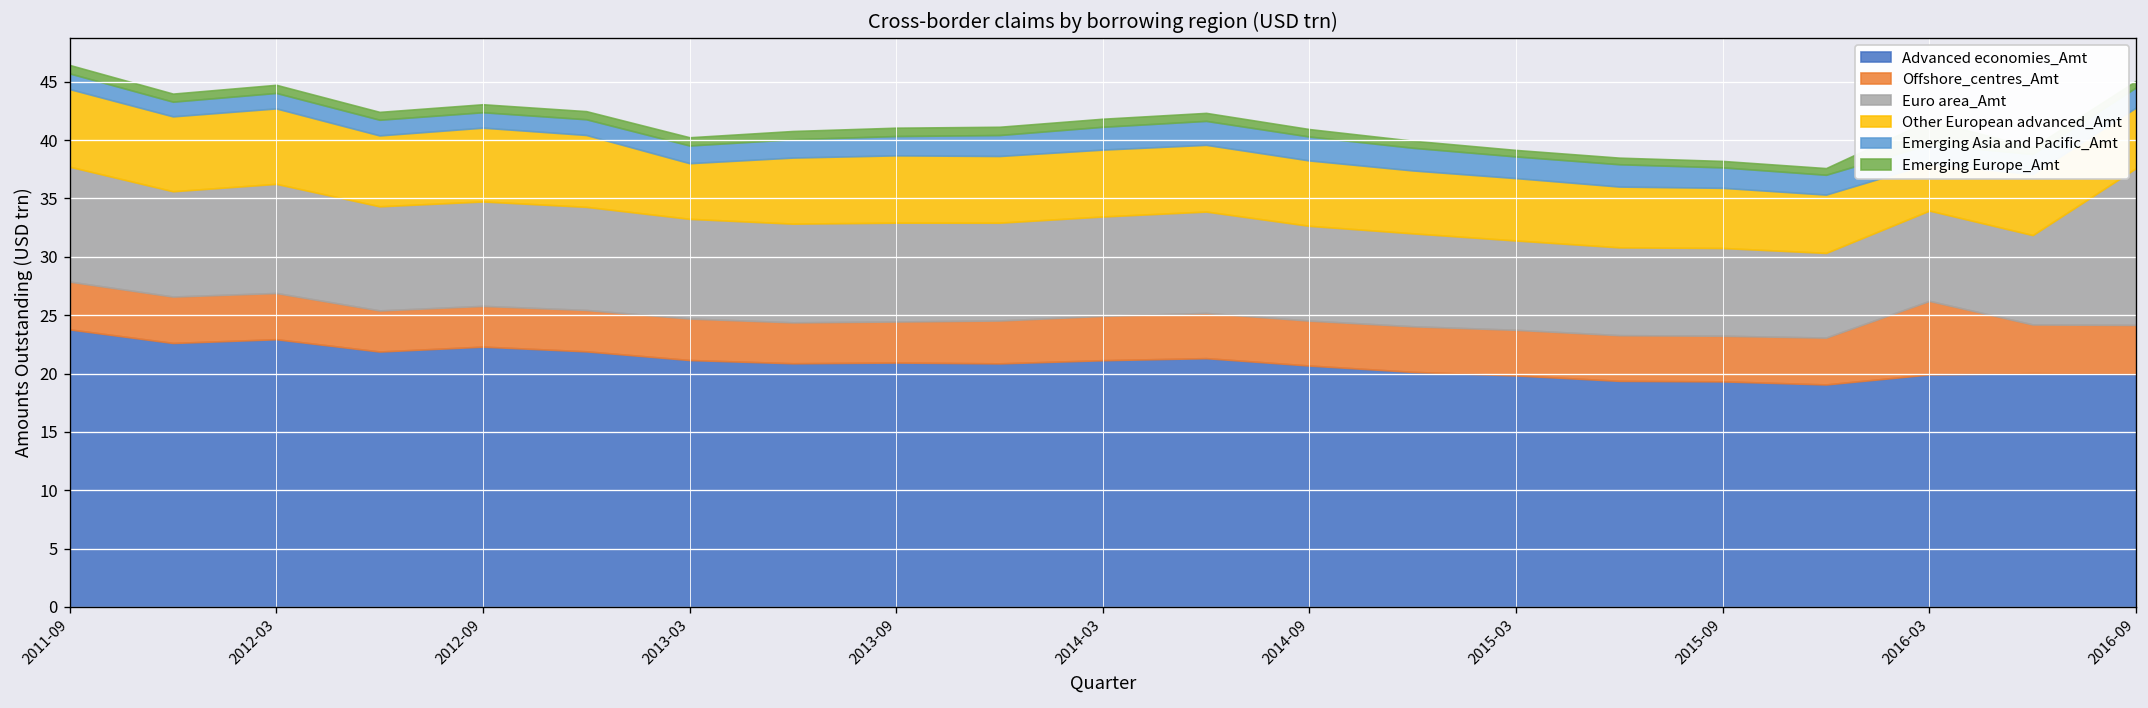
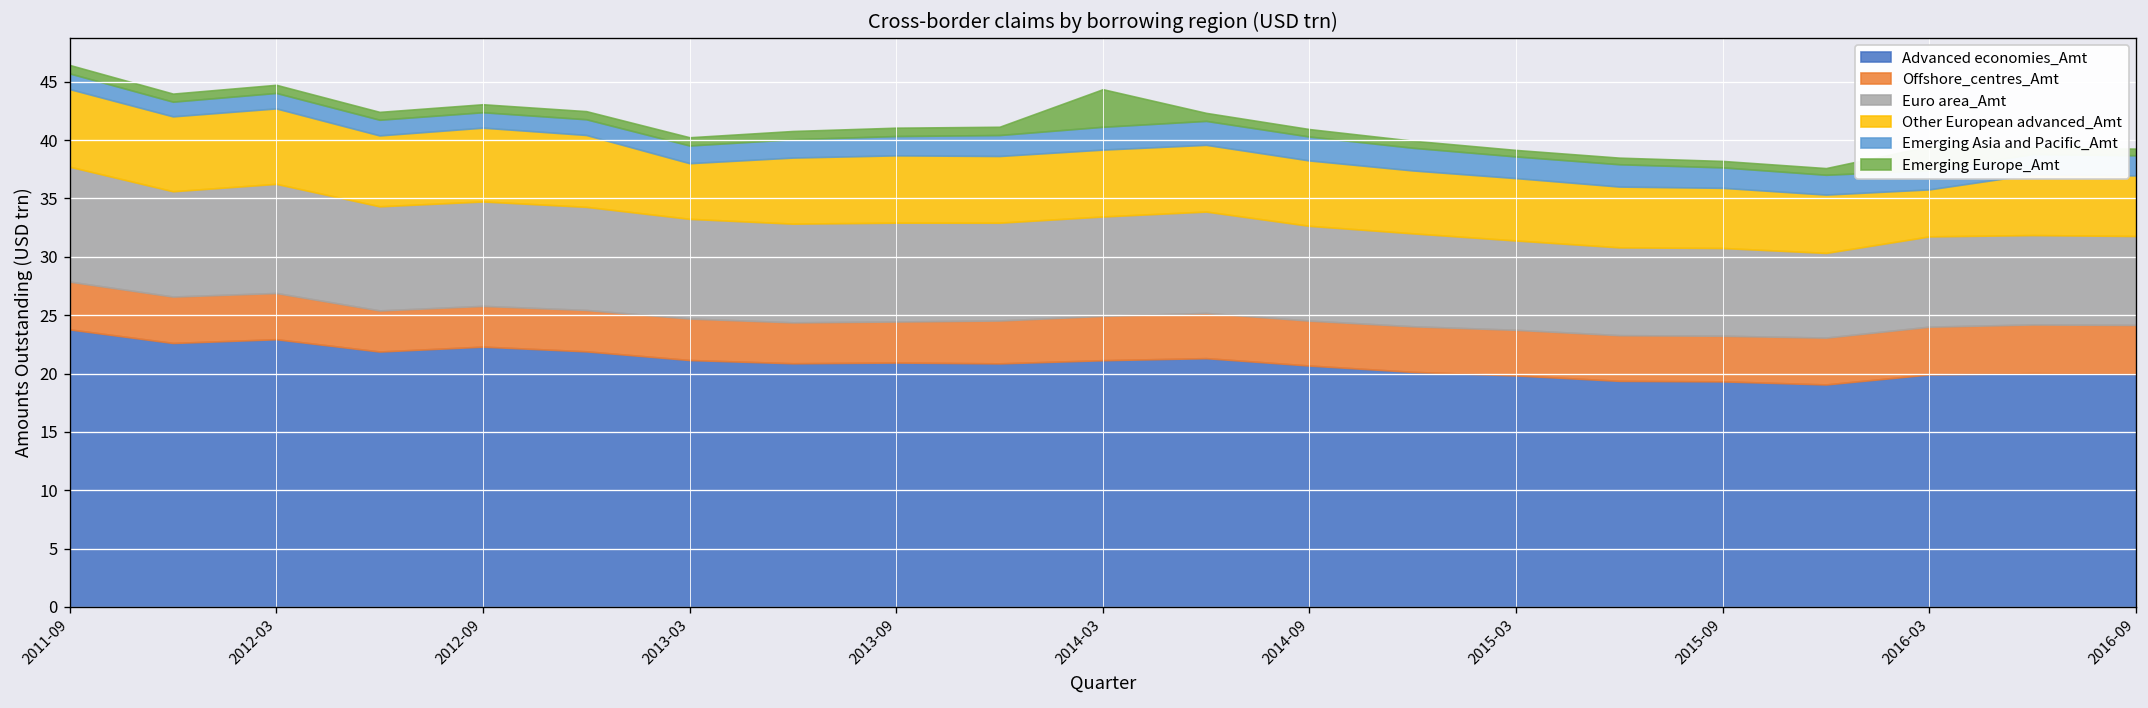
Emerging Europe_Amt, 2014-03: 1 -> 3
Offshore_centres_Amt, 2016-03: 6 -> 4
Euro area_Amt, 2016-09: 13 -> 8
